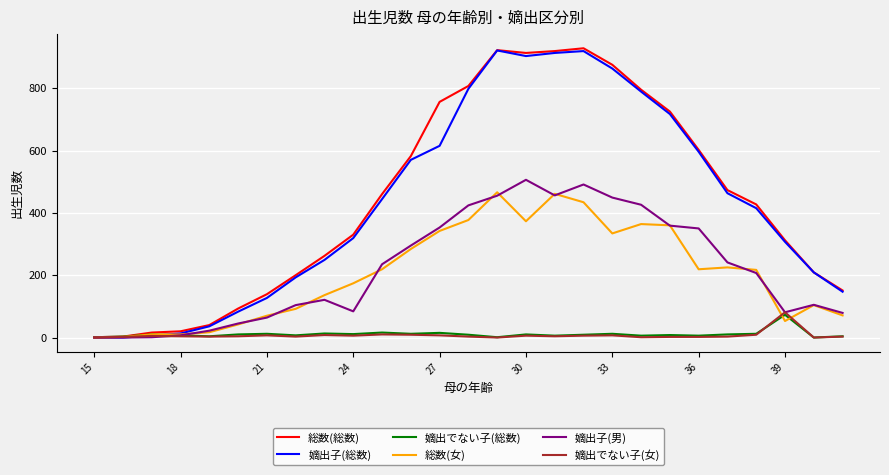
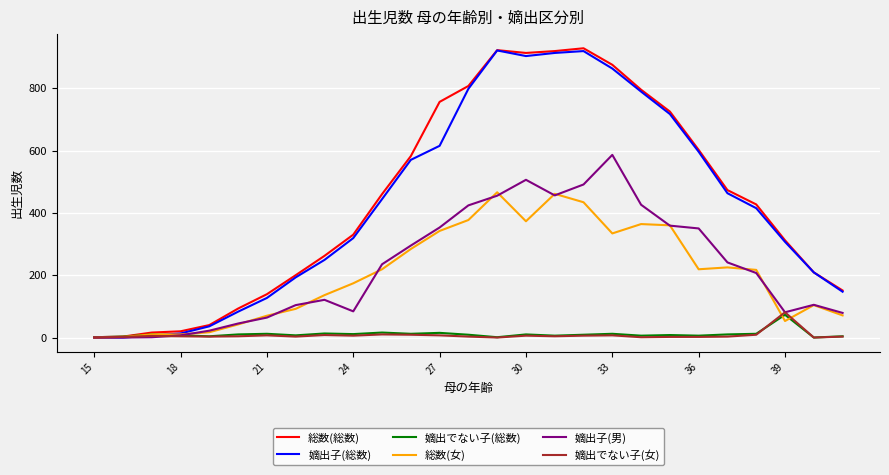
嫡出子(男), 33: 450 -> 590
